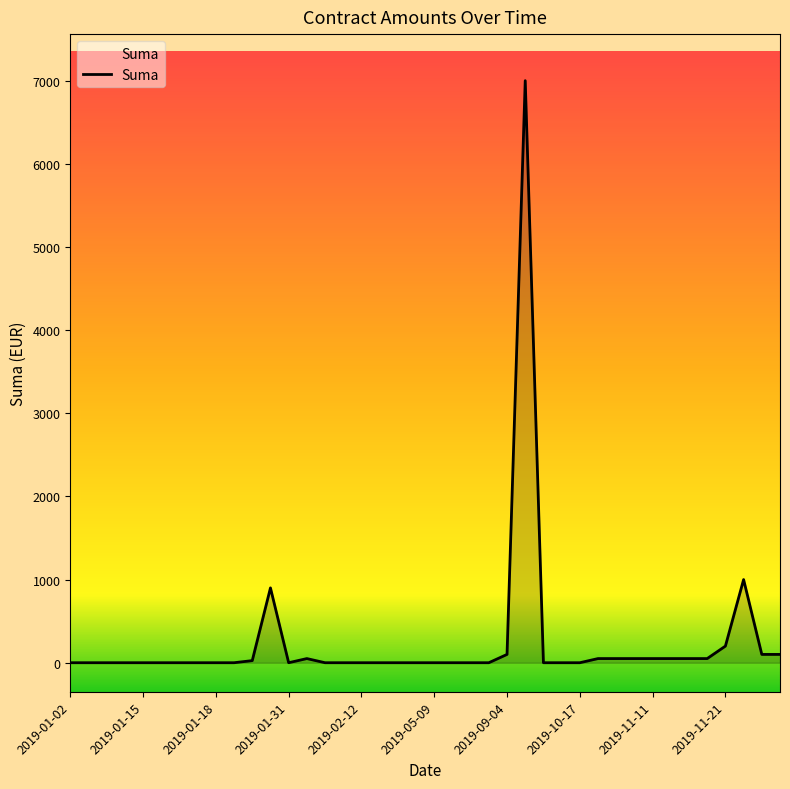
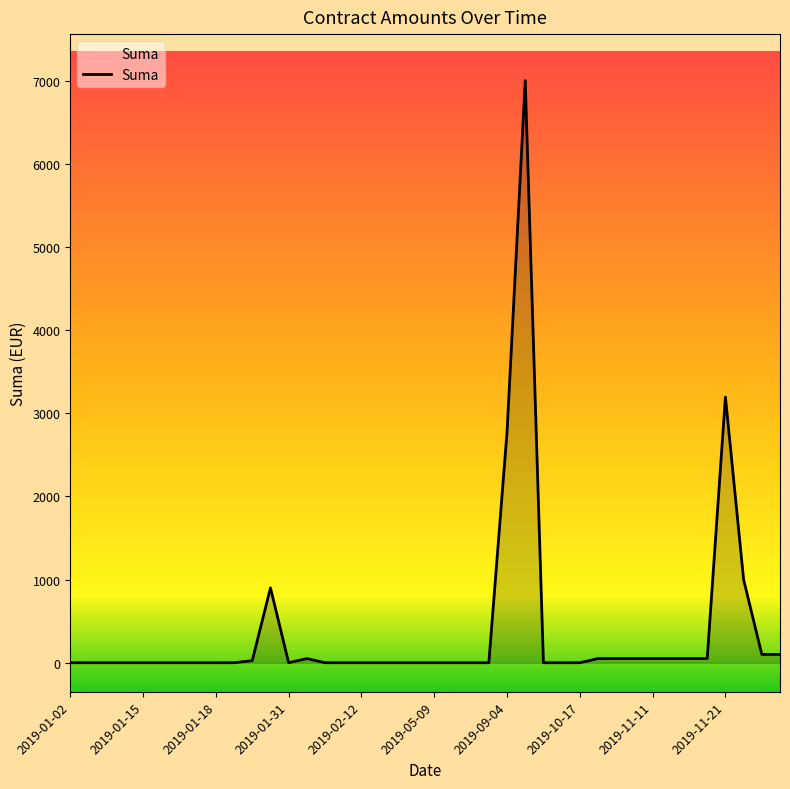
2019-09-04: 100 -> 2800
2019-11-21: 200 -> 3200
